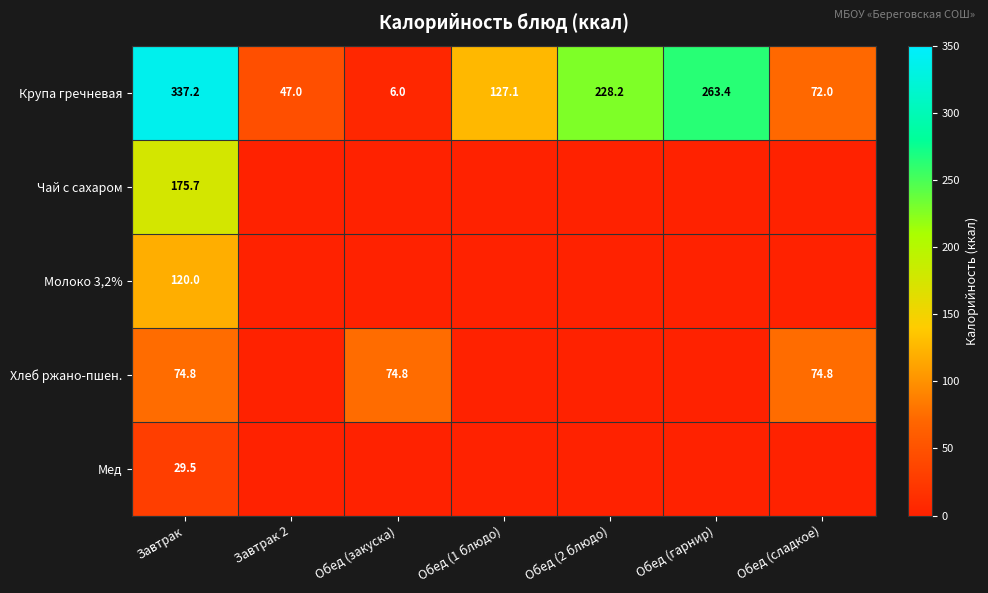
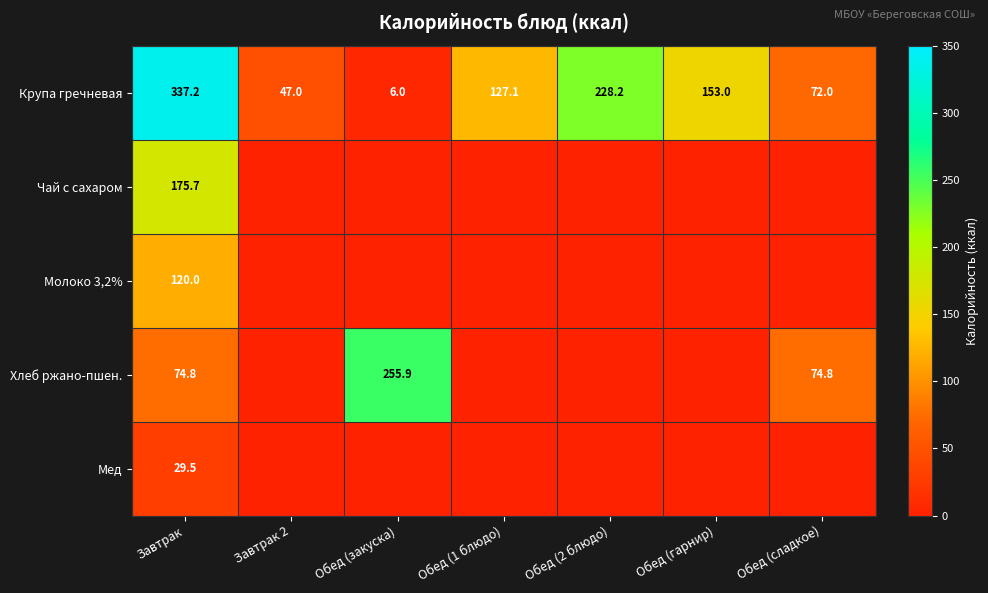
Крупа гречневая, Обед (гарнир): 263.4 -> 153.0
Хлеб ржано-пшен., Обед (закуска): 74.8 -> 255.9
